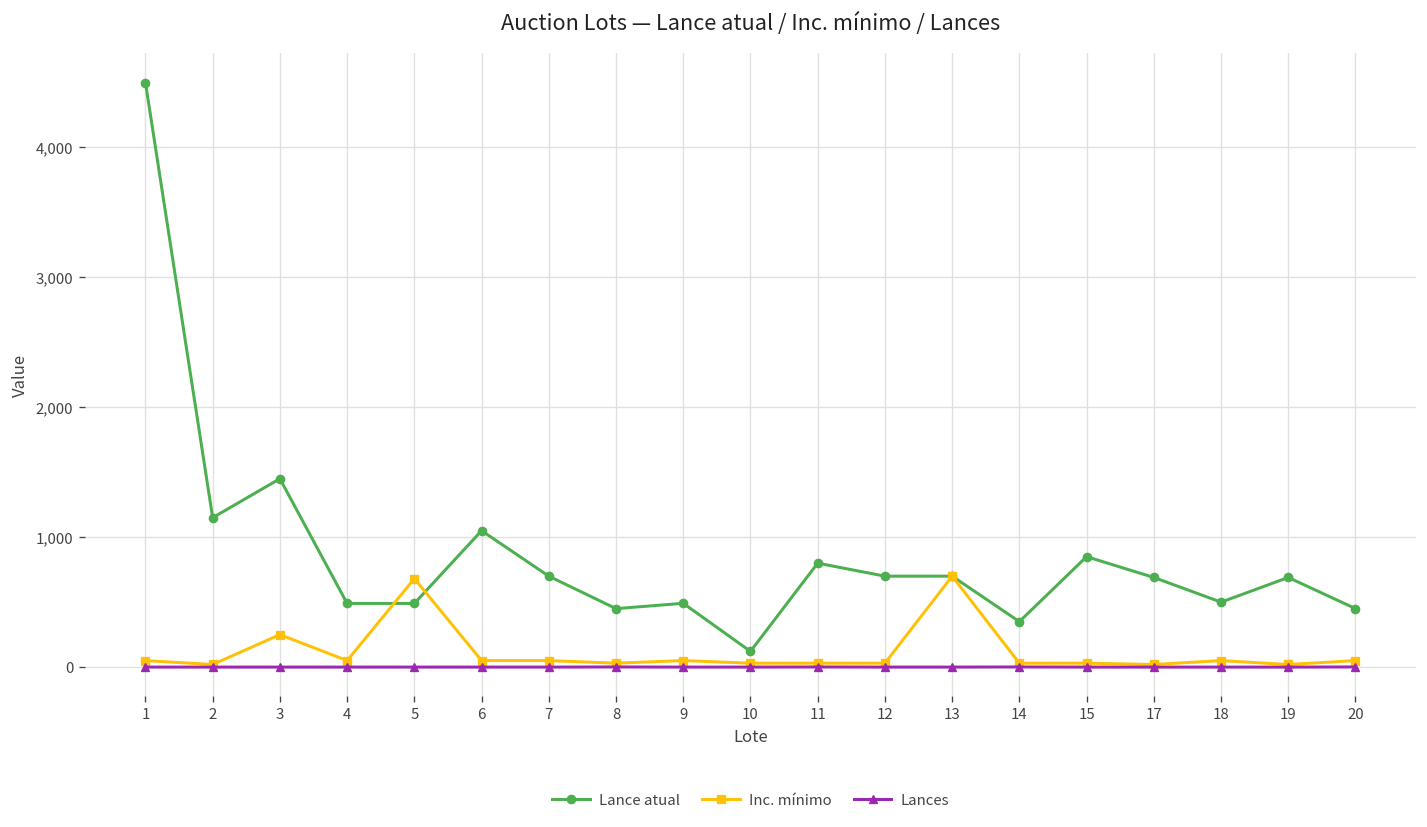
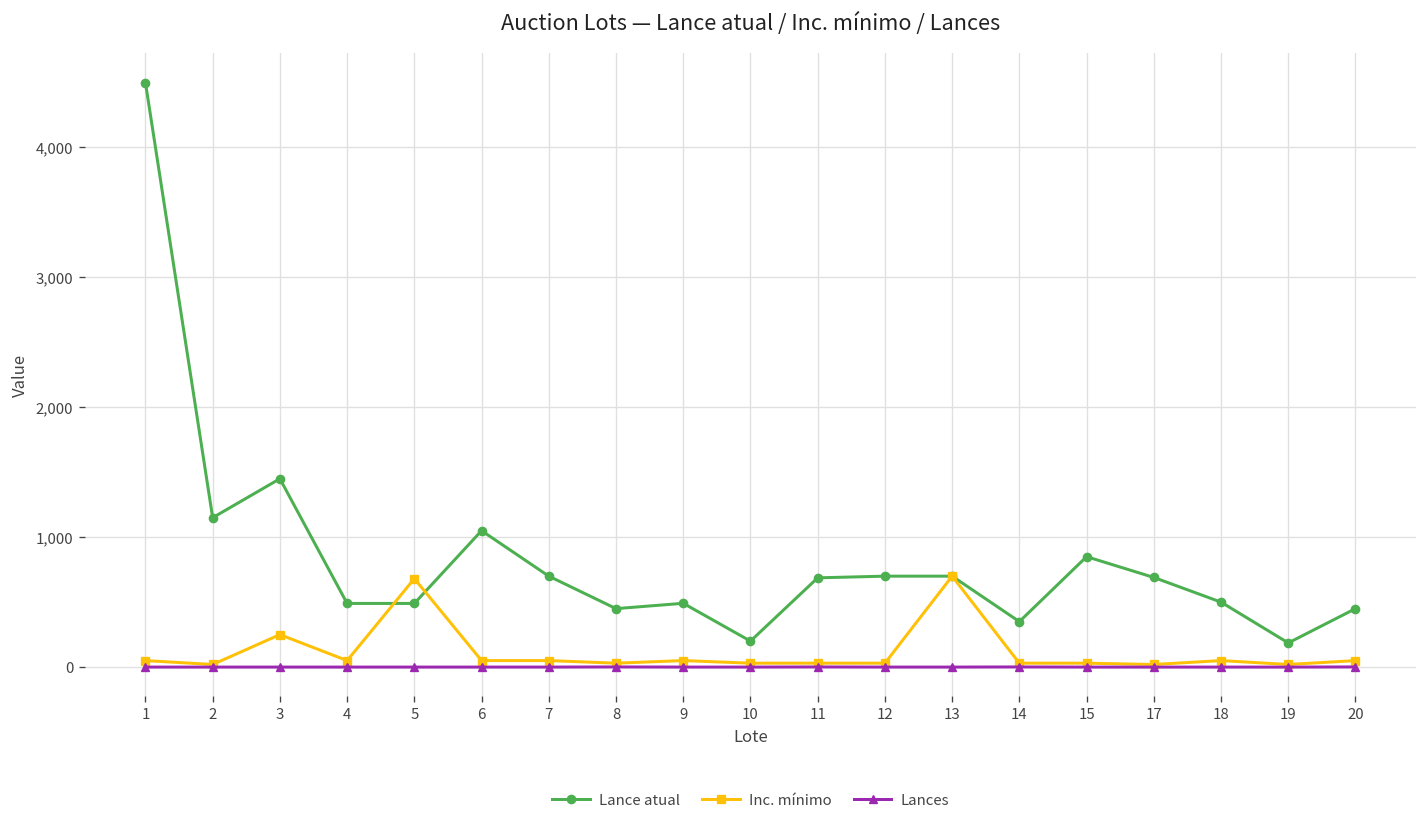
Lance atual, 10: 120 -> 200
Lance atual, 11: 800 -> 690
Lance atual, 19: 690 -> 190
